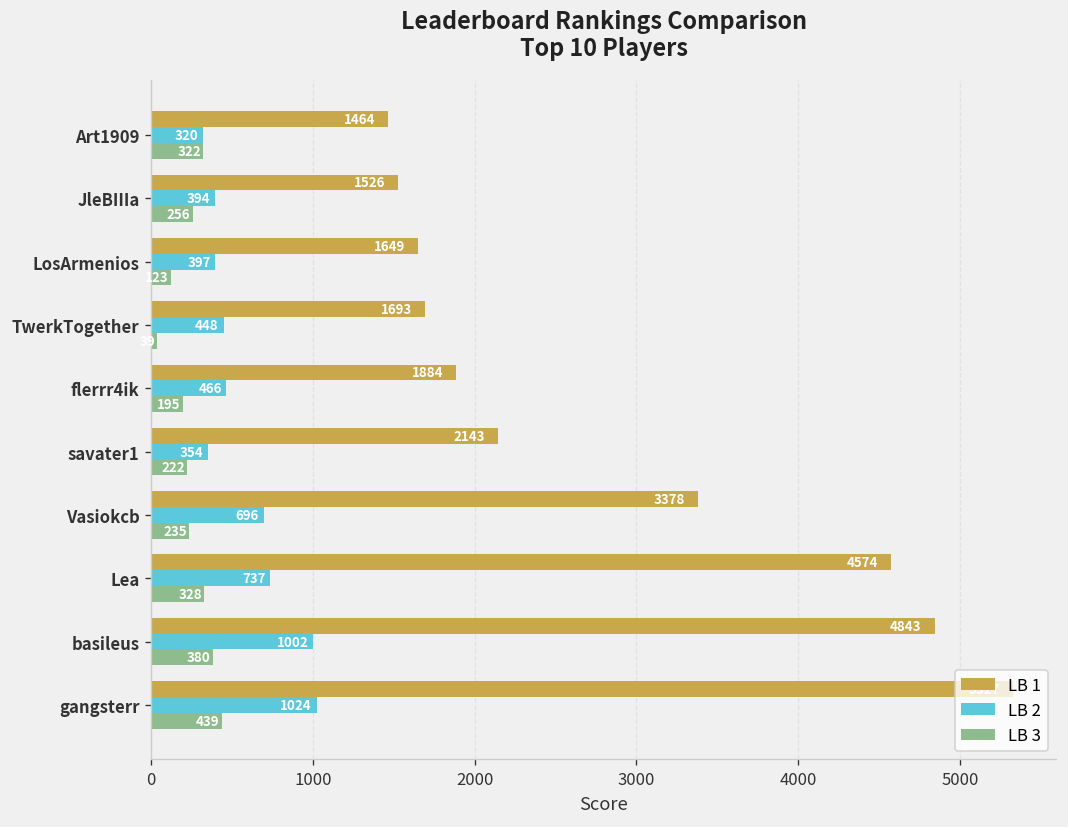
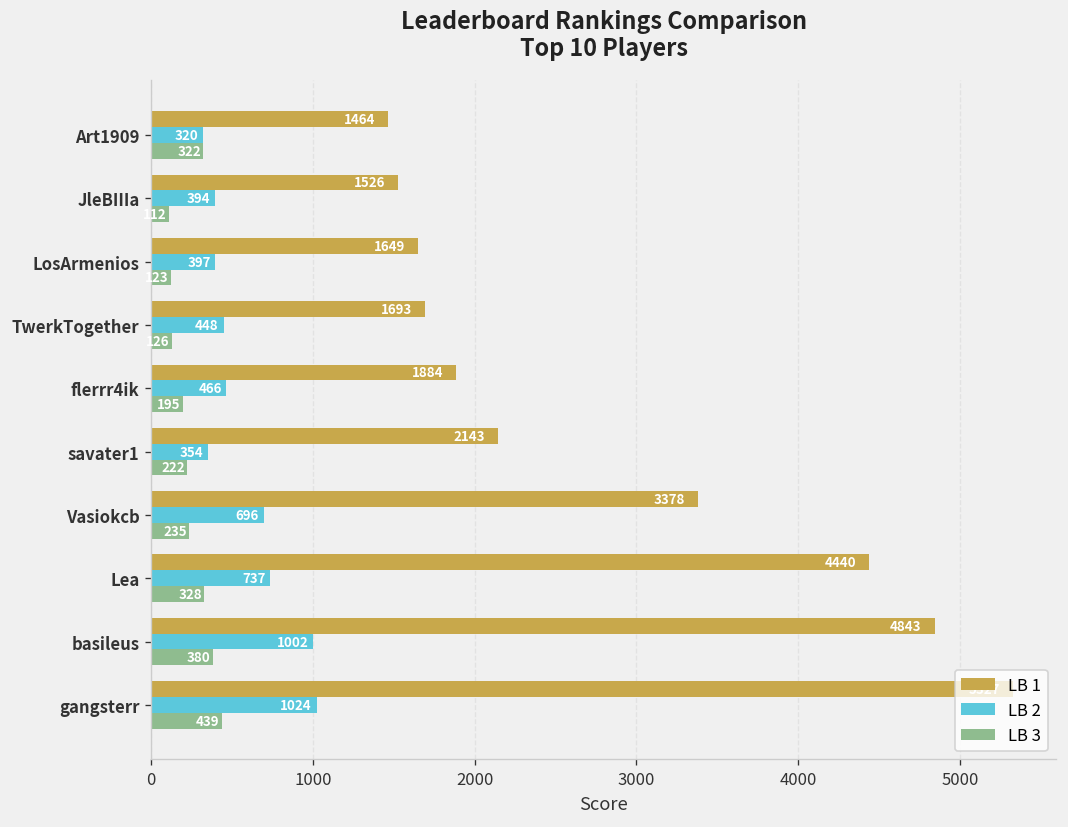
LB 3, JleBIIIa: 256 -> 112
LB 3, TwerkTogether: 40 -> 130
LB 1, Lea: 4574 -> 4440
